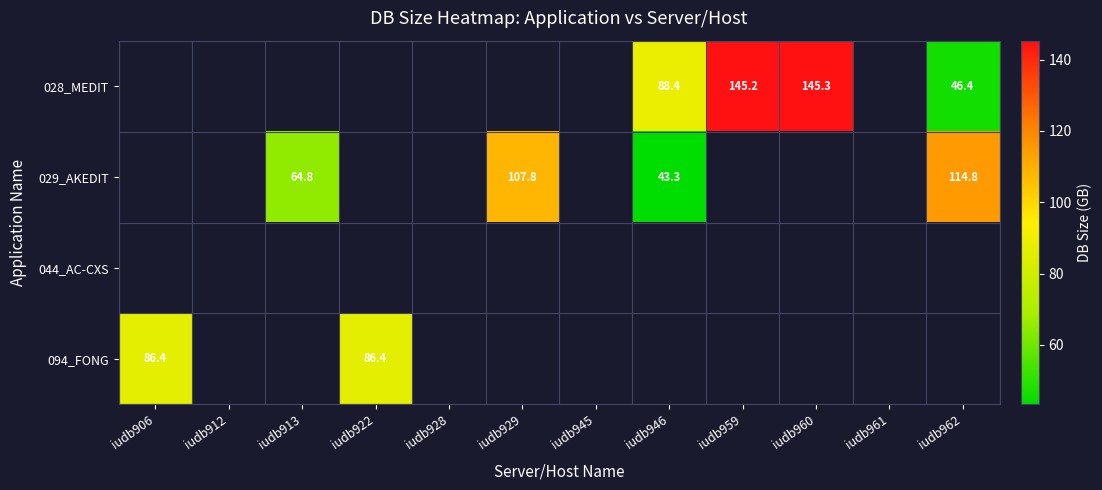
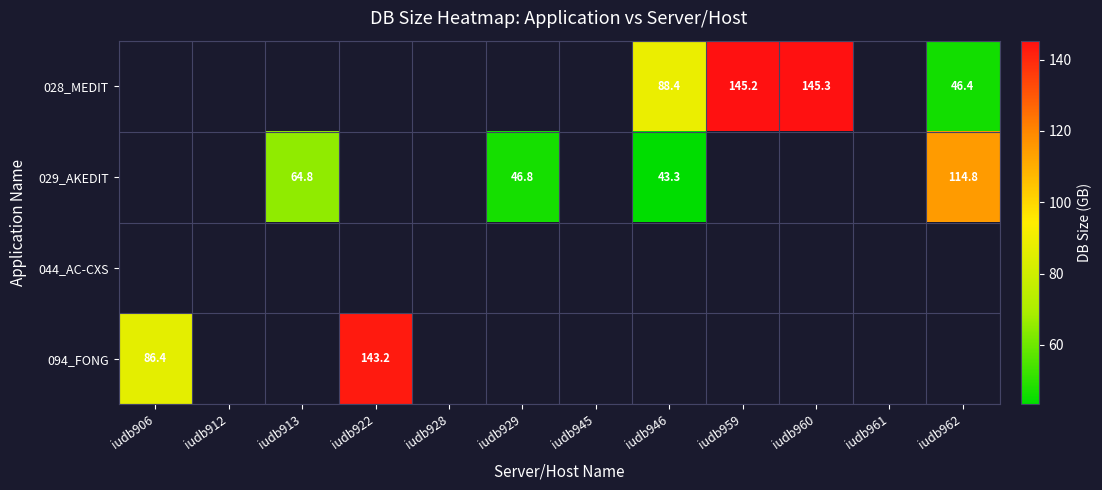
029_AKEDIT, iudb929: 107.8 -> 46.8
094_FONG, iudb922: 86.4 -> 143.2
